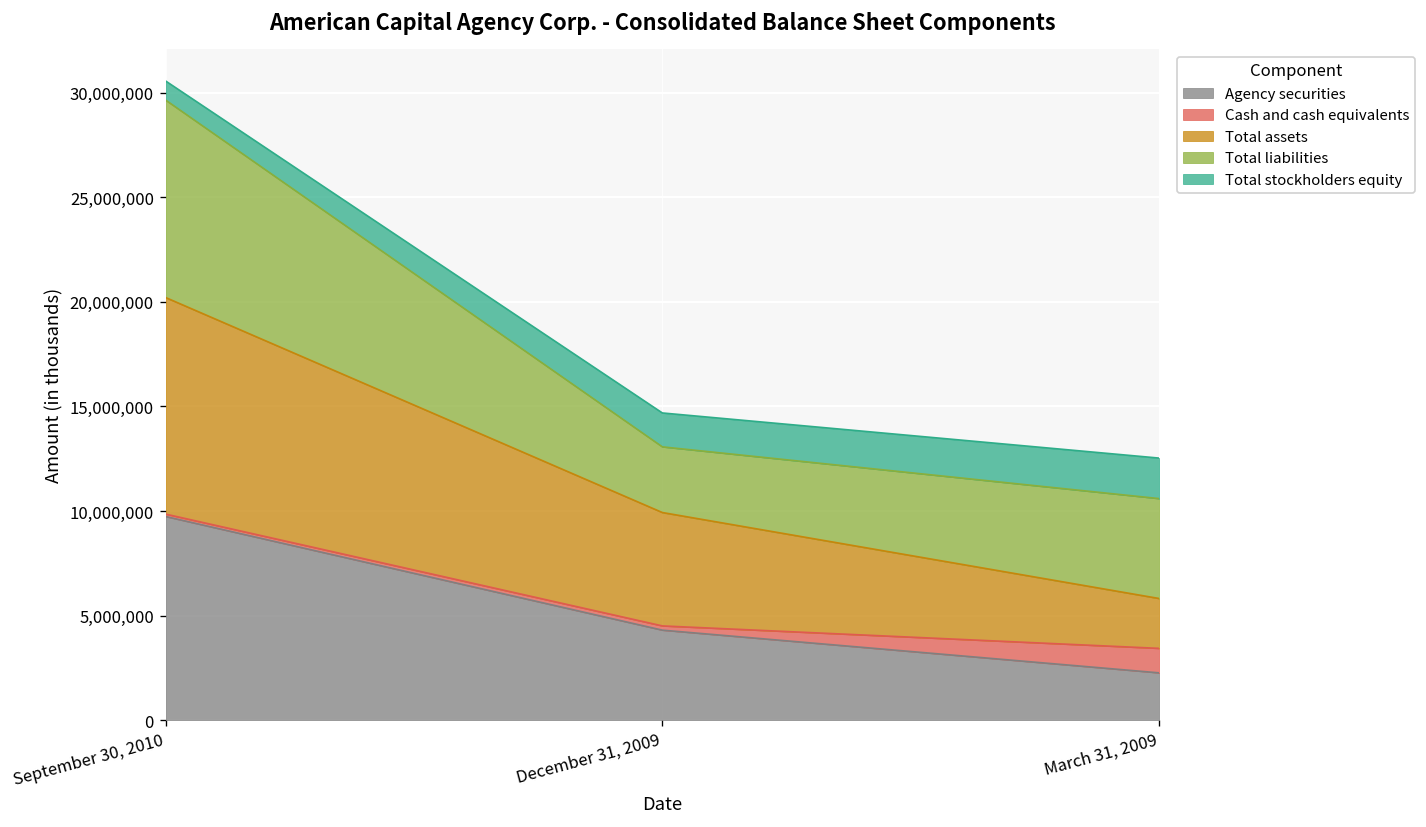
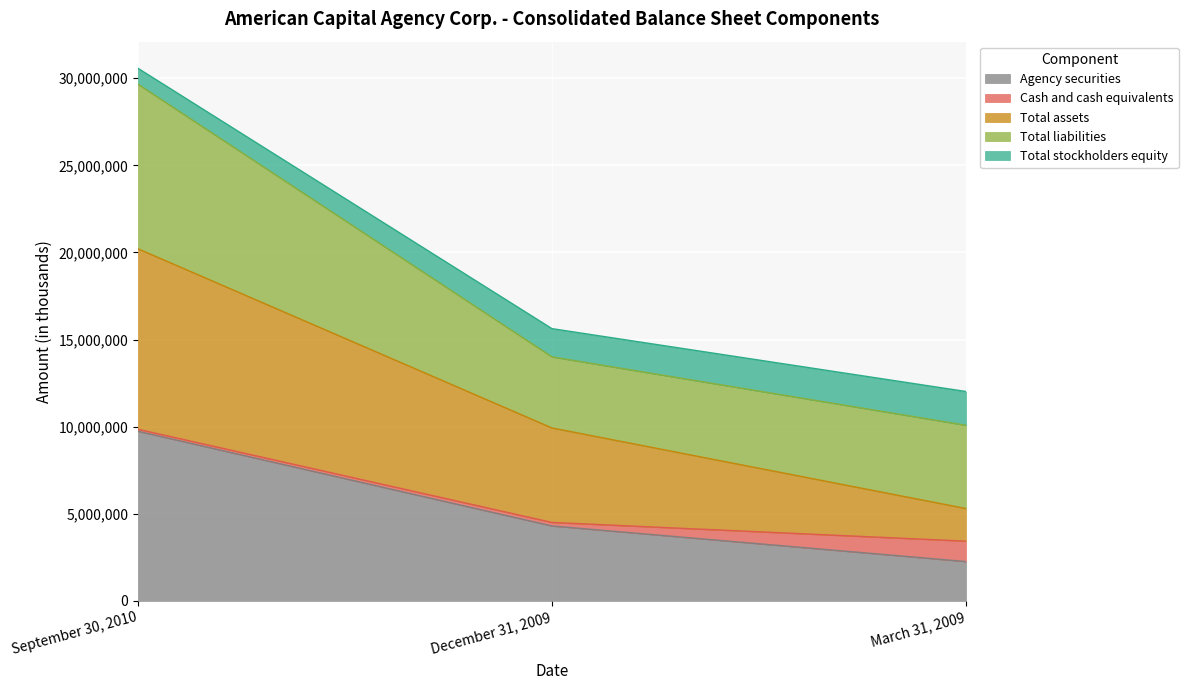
Total liabilities, December 31, 2009: 3,100,000 -> 4,100,000
Total assets, March 31, 2009: 2,400,000 -> 1,900,000
